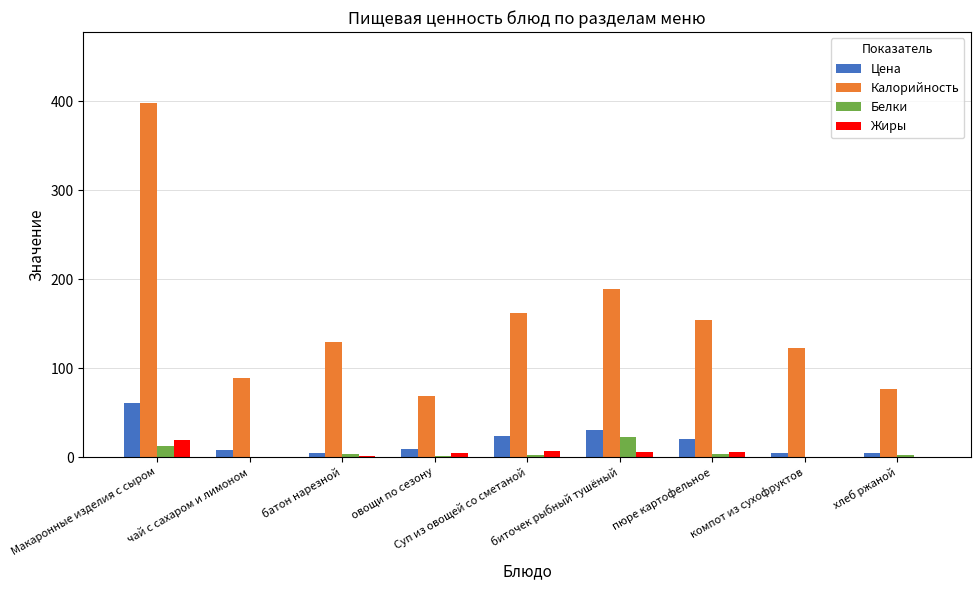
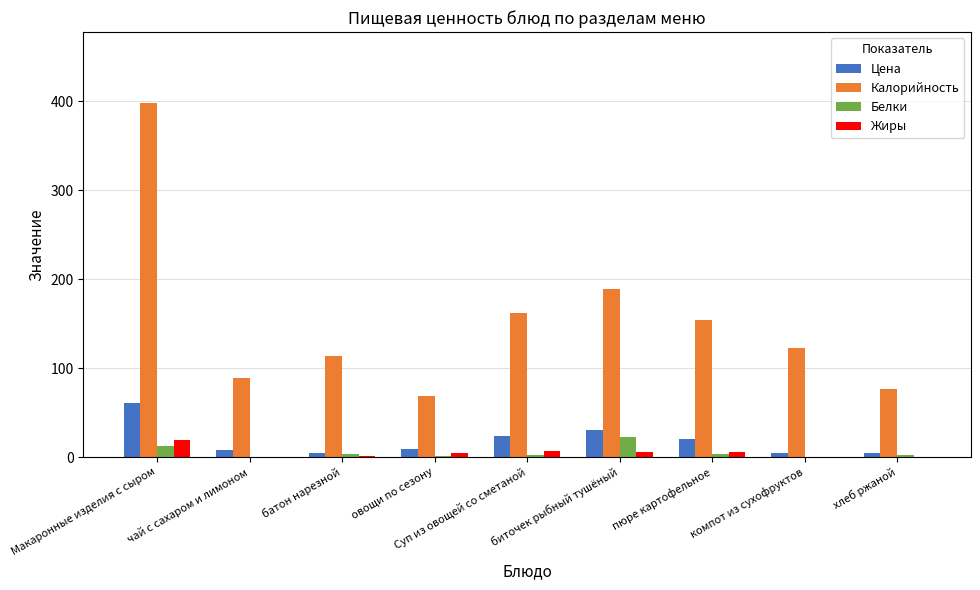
Калорийность, батон нарезной: 130 -> 110
